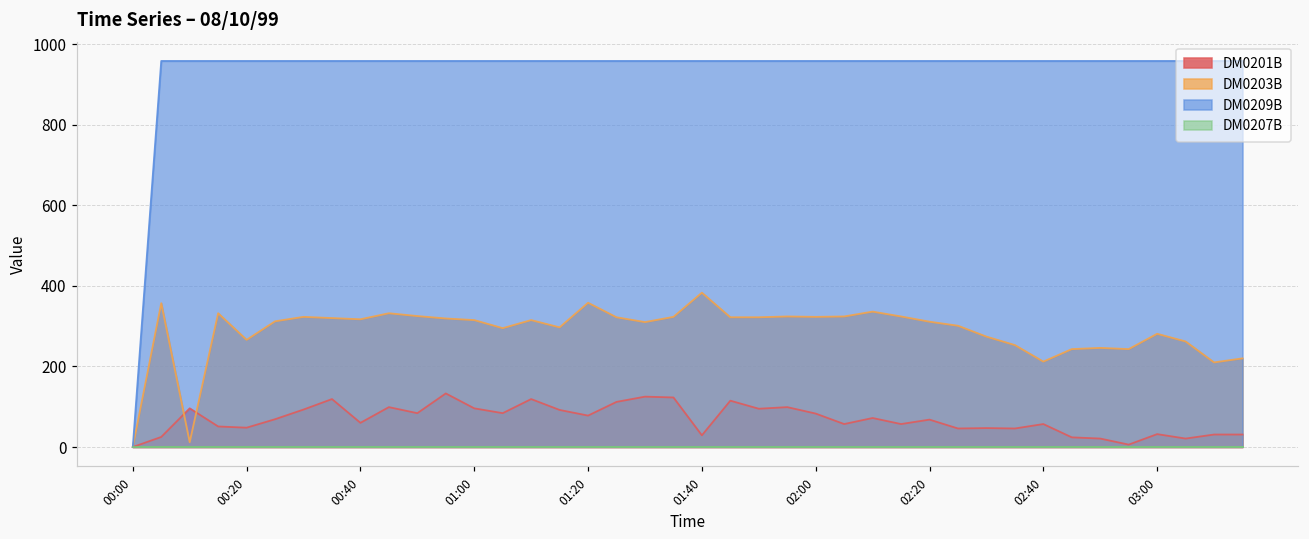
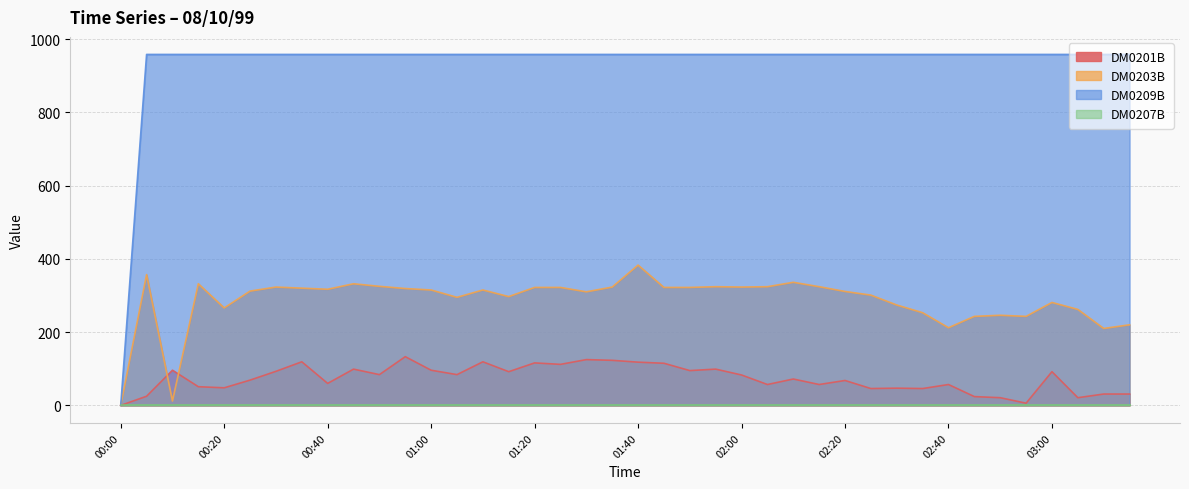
DM0201B, 01:20: 80 -> 120
DM0203B, 01:20: 360 -> 320
DM0201B, 01:40: 30 -> 120
DM0201B, 03:00: 30 -> 90
